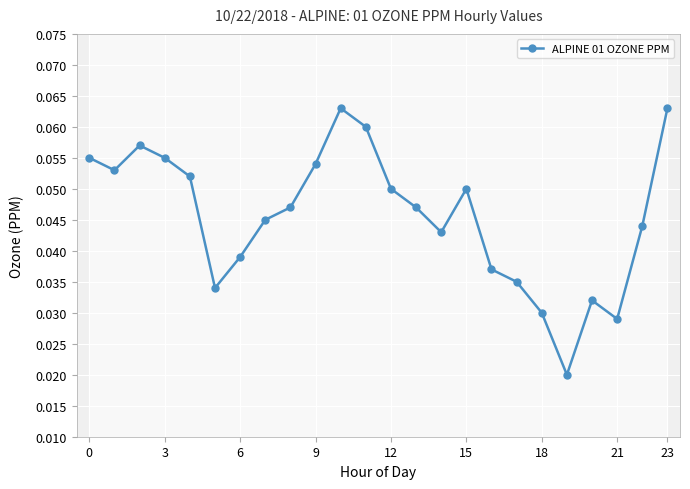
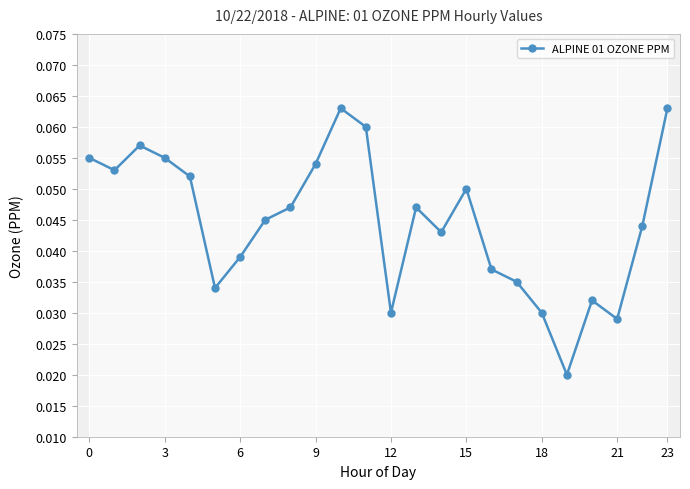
ALPINE 01 OZONE PPM, 12: 0.05 -> 0.03
